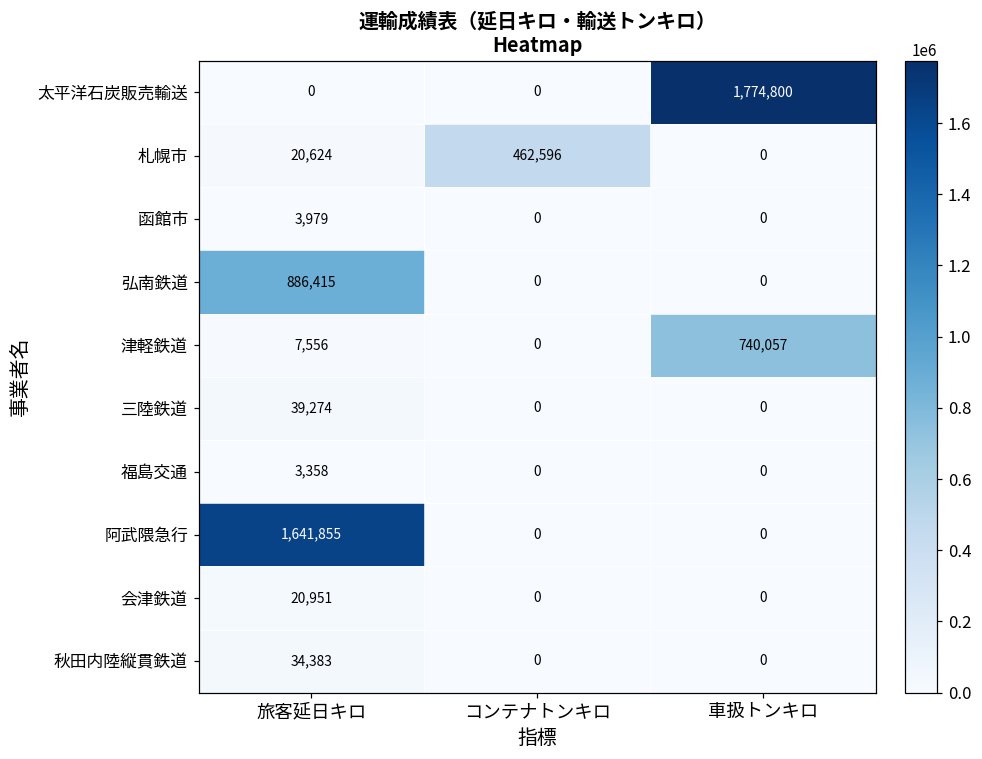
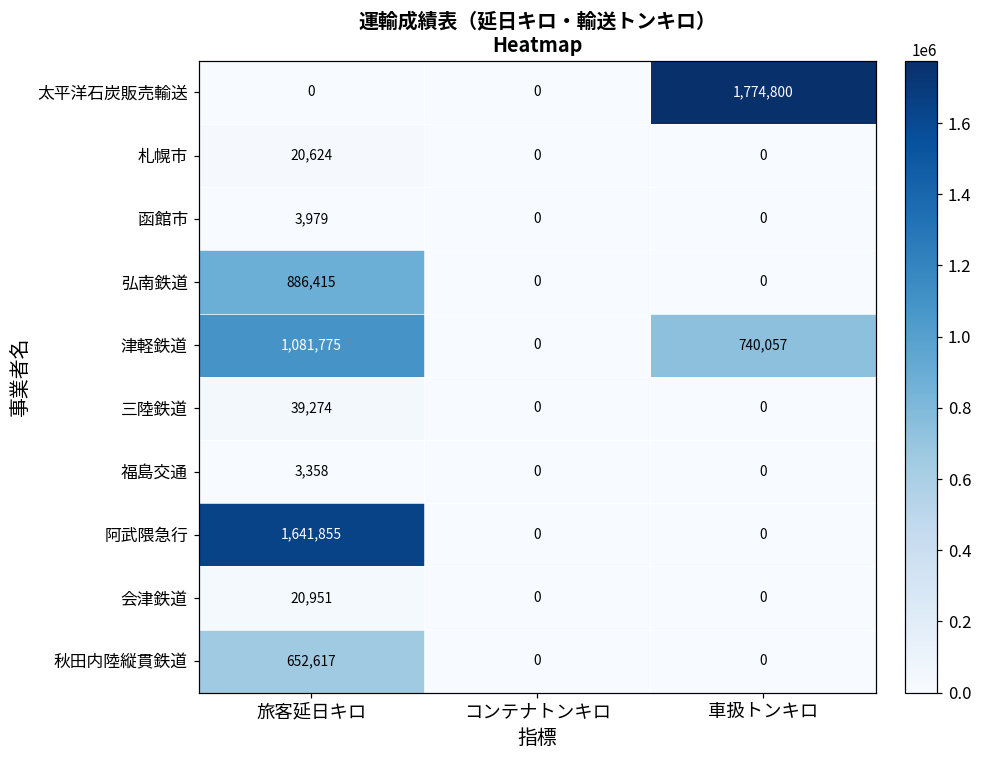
札幌市, コンテナトンキロ: 462,596 -> 0
津軽鉄道, 旅客延日キロ: 7,556 -> 1,081,775
秋田内陸縦貫鉄道, 旅客延日キロ: 34,383 -> 652,617
